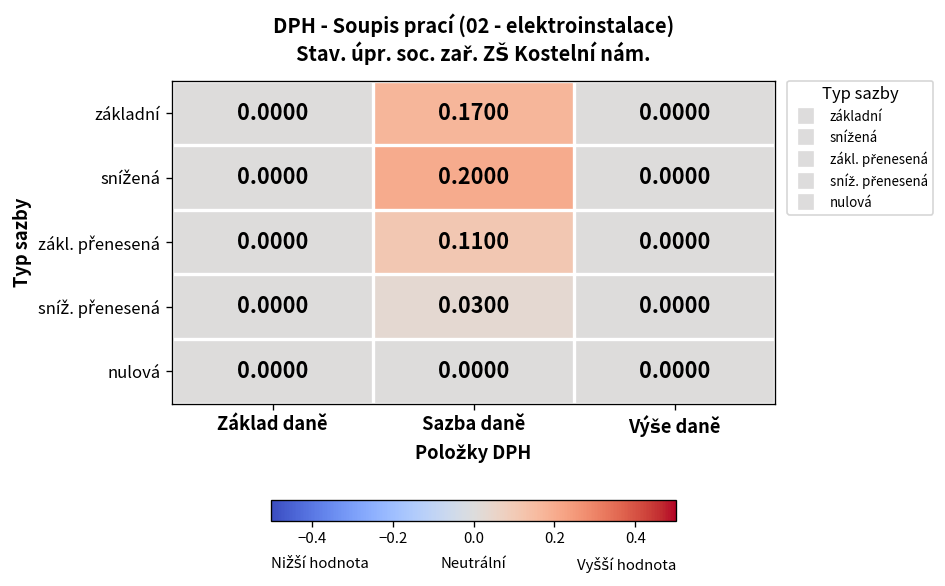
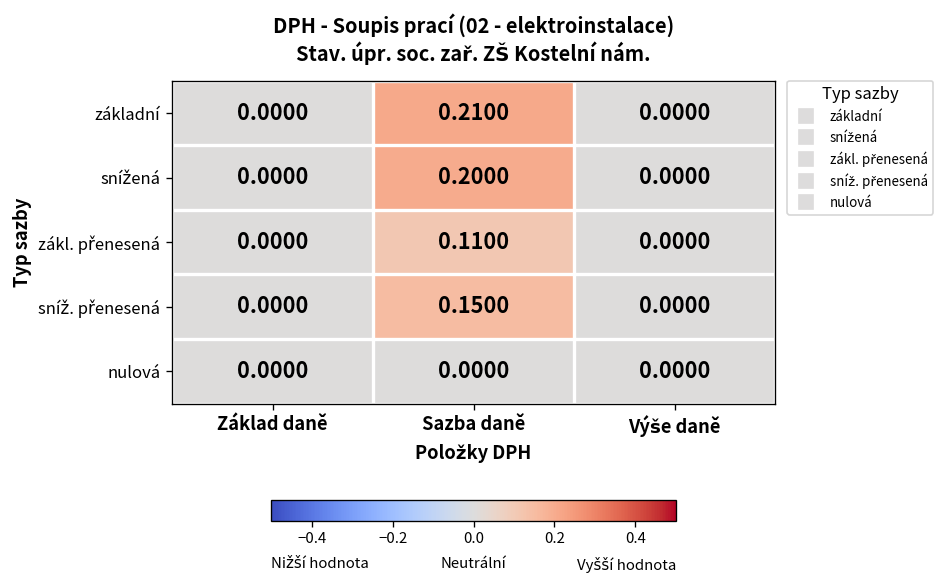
základní, Sazba daně: 0.1700 -> 0.2100
sníž. přenesená, Sazba daně: 0.0300 -> 0.1500
